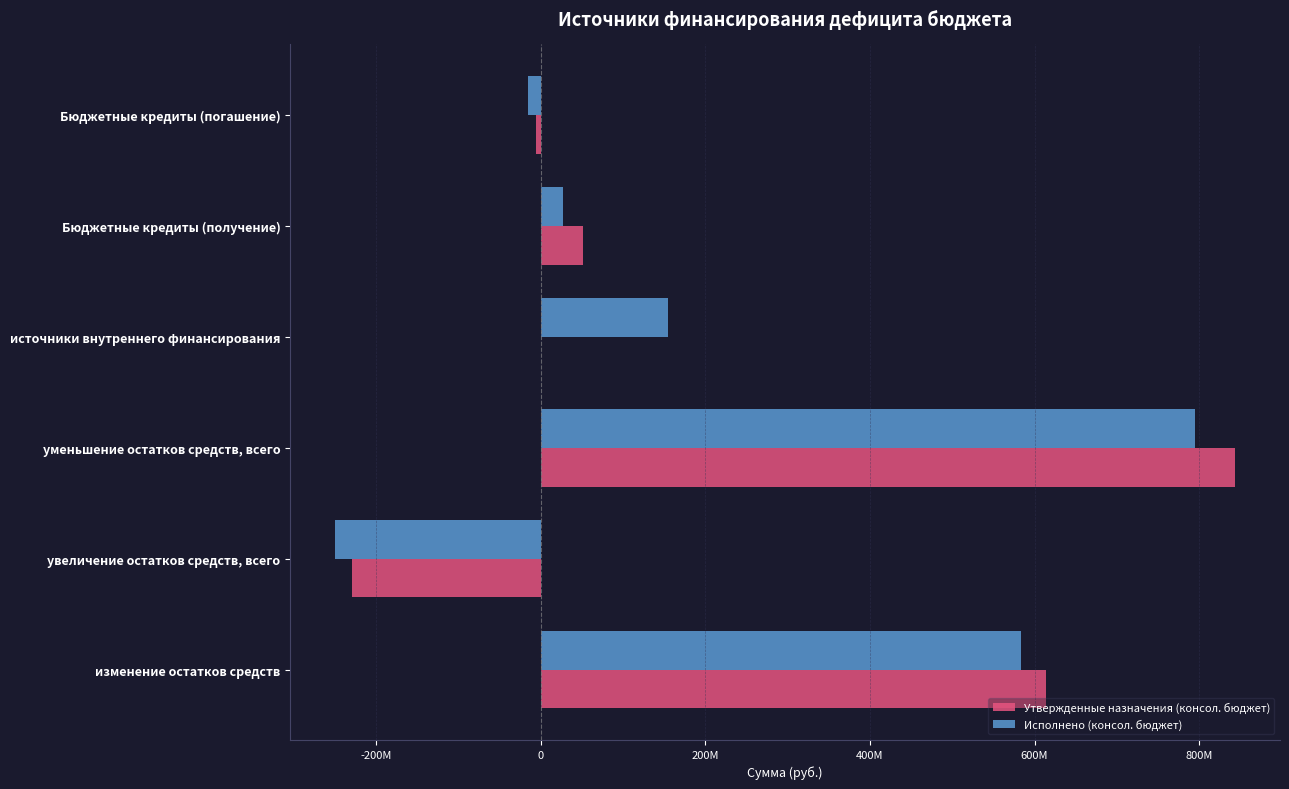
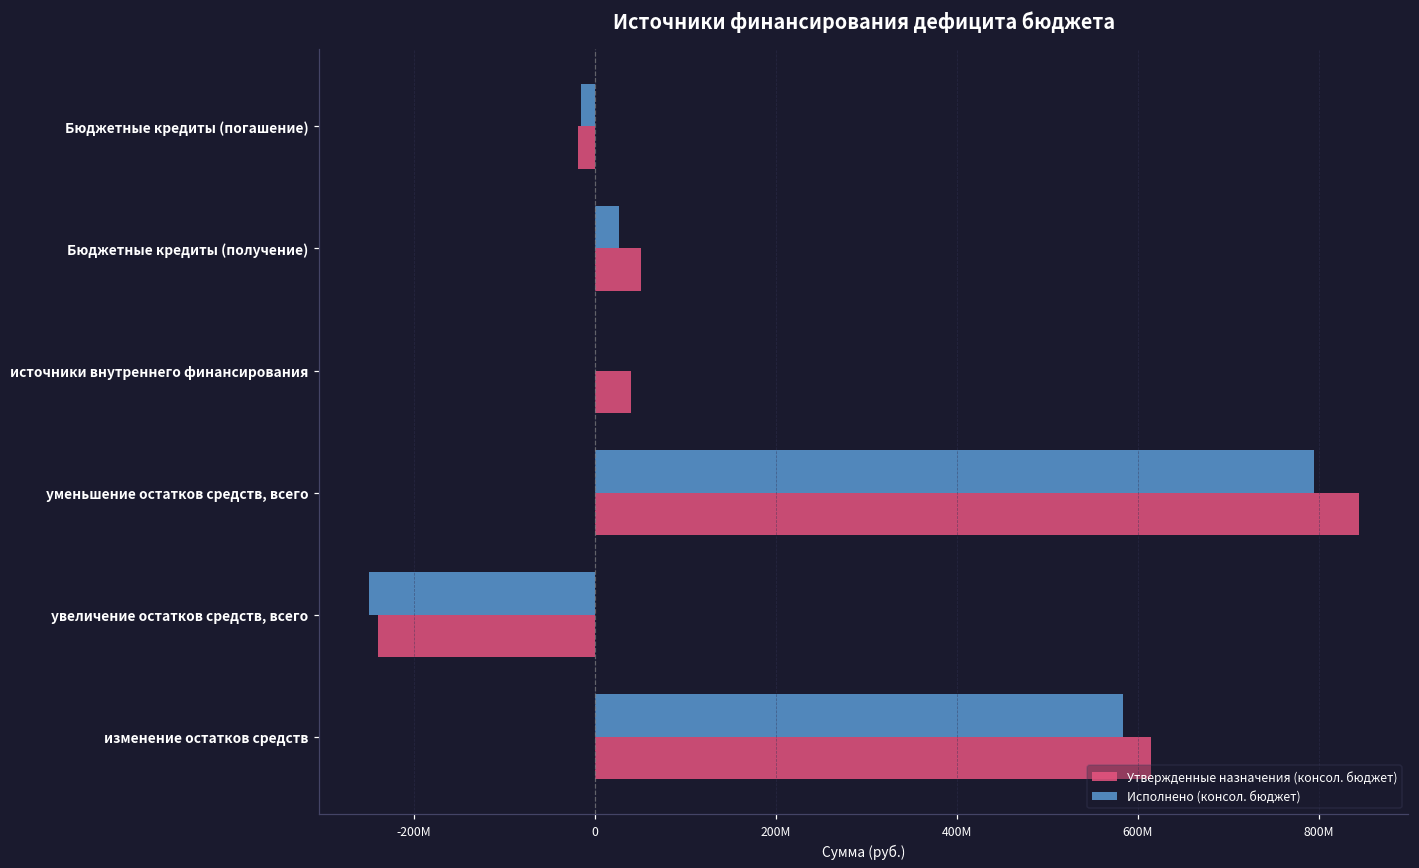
Утвержденные назначения (консол. бюджет), Бюджетные кредиты (погашение): -10000000 -> -20000000
Исполнено (консол. бюджет), источники внутреннего финансирования: 160000000 -> 0
Утвержденные назначения (консол. бюджет), источники внутреннего финансирования: 0 -> 40000000
Утвержденные назначения (консол. бюджет), увеличение остатков средств, всего: -230000000 -> -240000000
